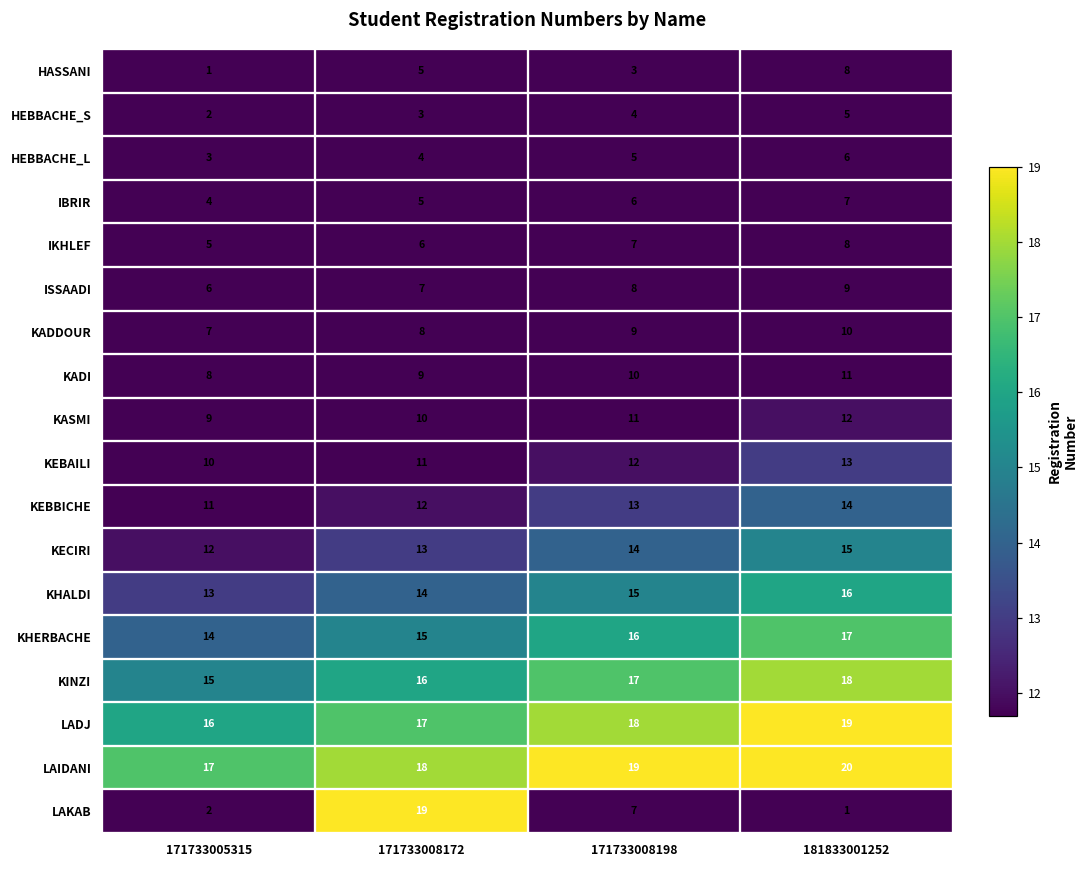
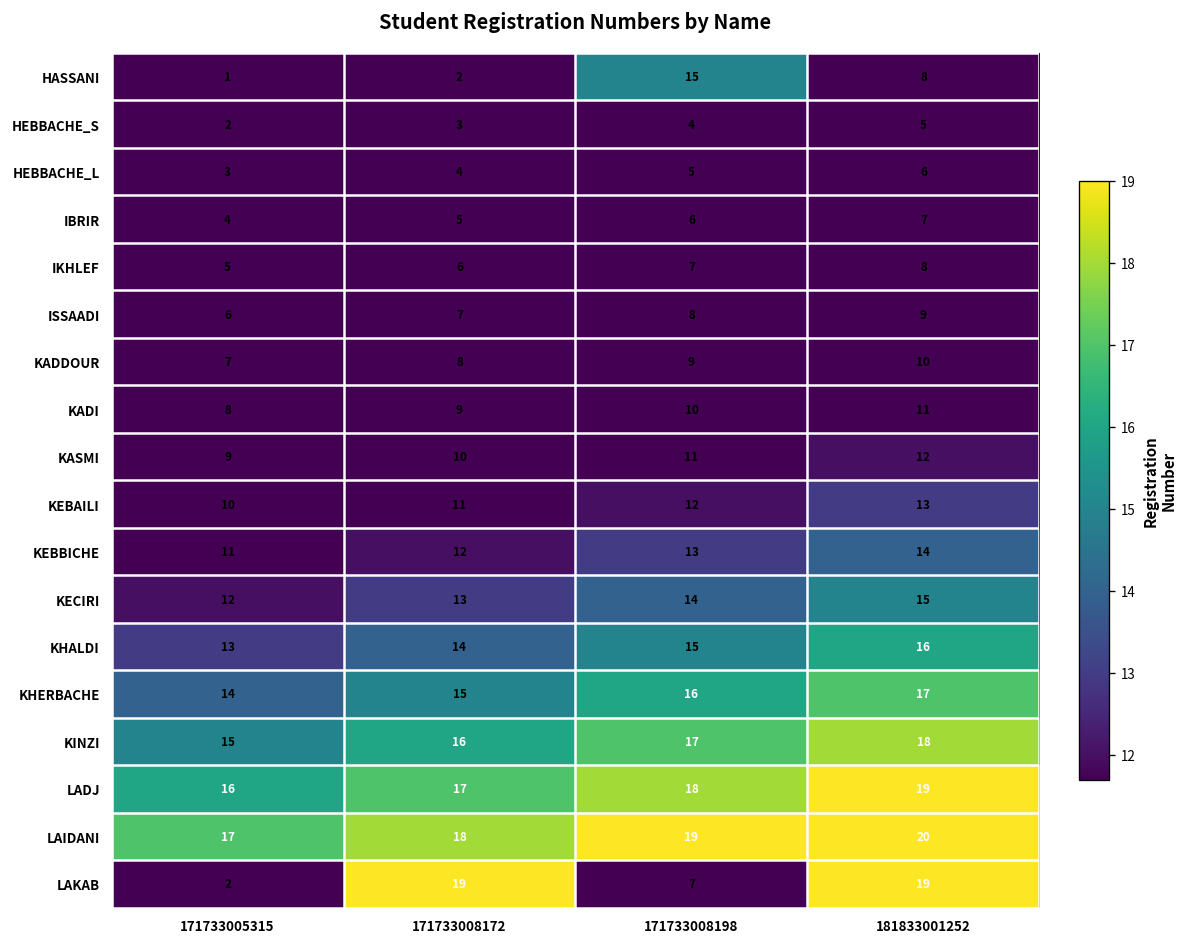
HASSANI, 171733008172: 5 -> 2
HASSANI, 171733008198: 3 -> 15
LAKAB, 181833001252: 1 -> 19
